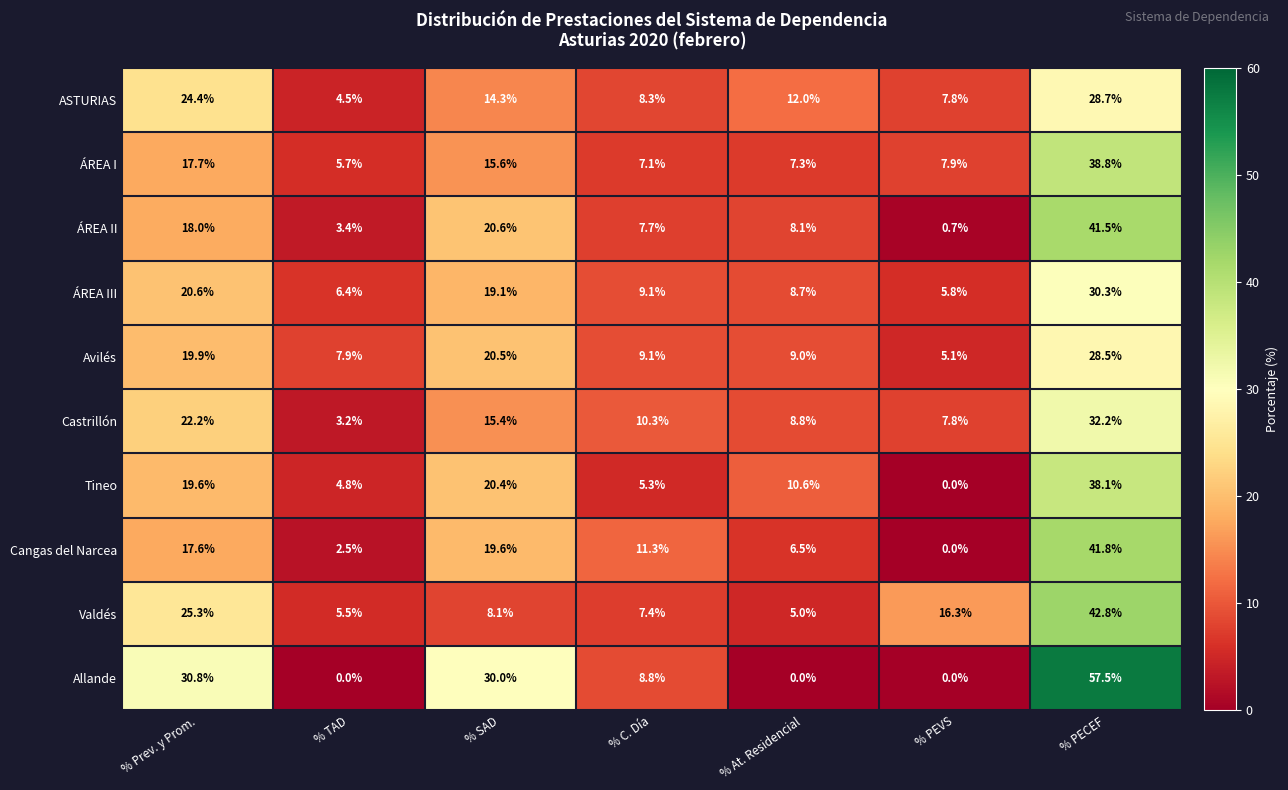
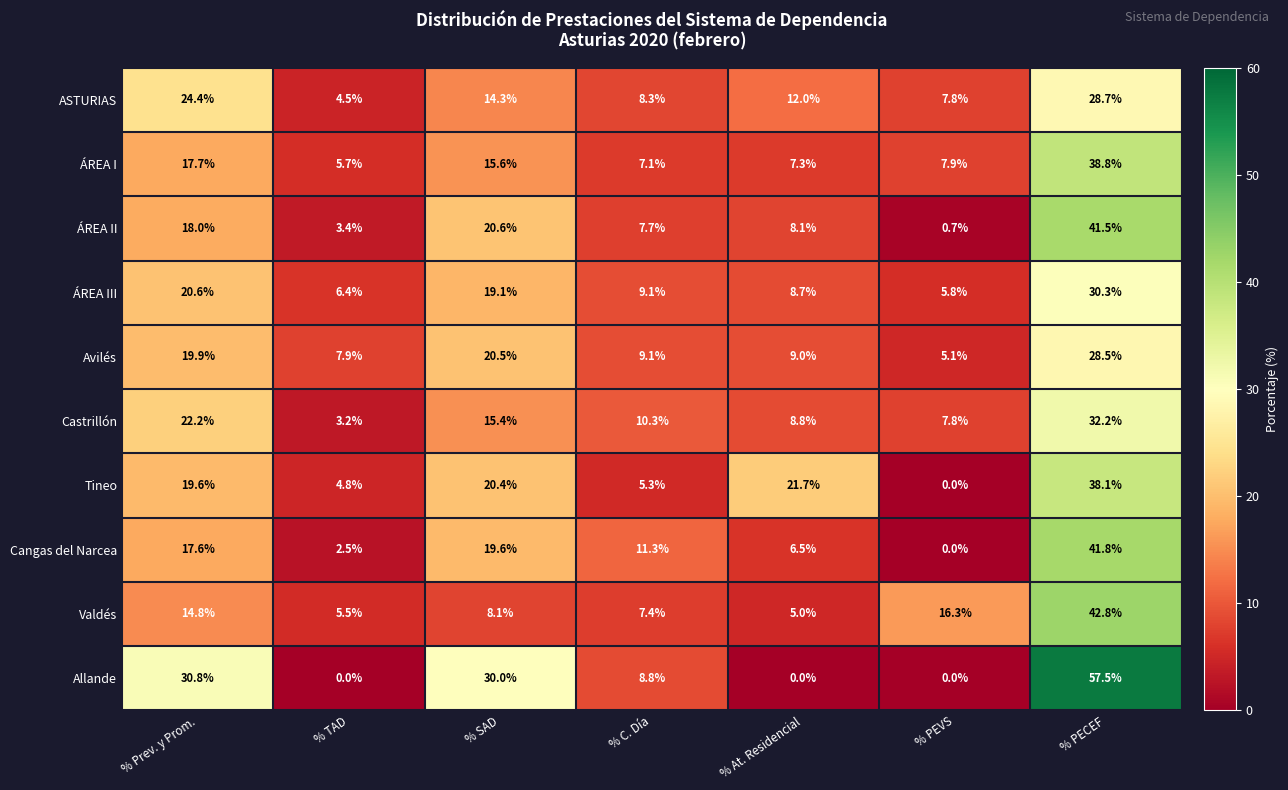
Tineo, % At. Residencial: 10.6% -> 21.7%
Valdés, % Prev. y Prom.: 25.3% -> 14.8%
